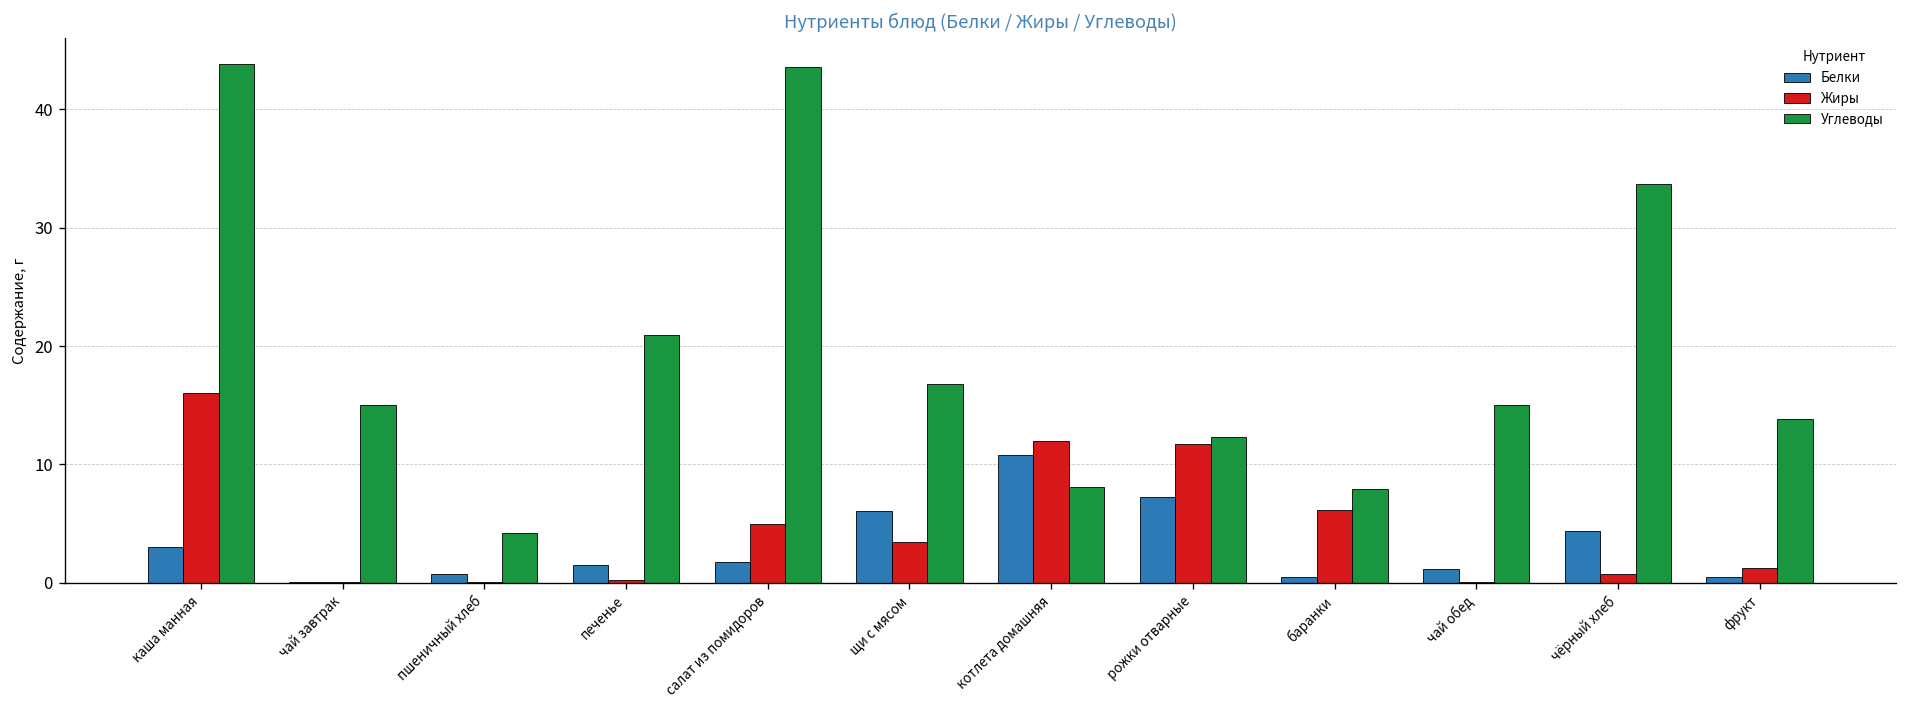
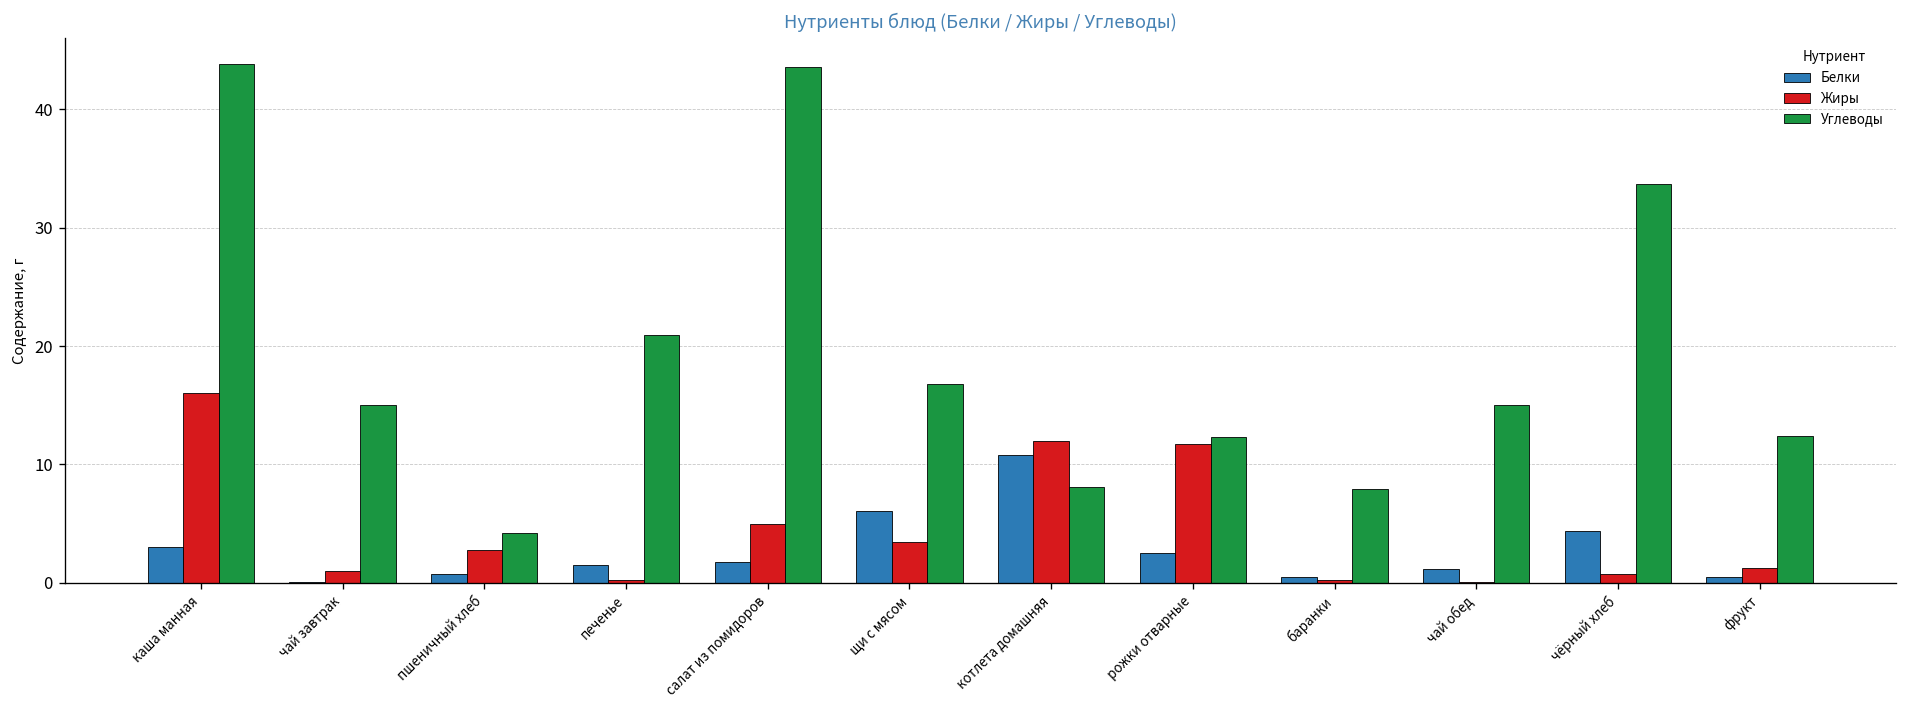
Жиры, чай завтрак: 0 -> 1
Жиры, пшеничный хлеб: 0 -> 3
Белки, рожки отварные: 7 -> 3
Жиры, баранки: 6 -> 0
Углеводы, фрукт: 14 -> 12
